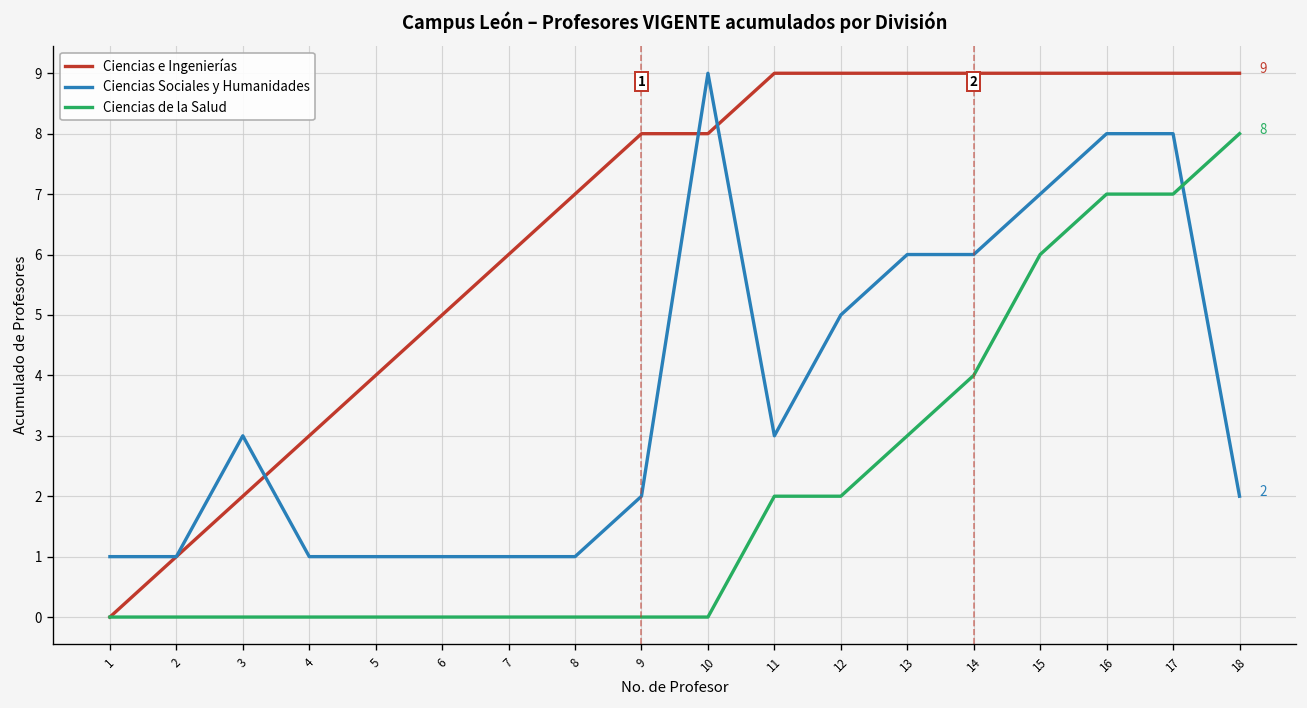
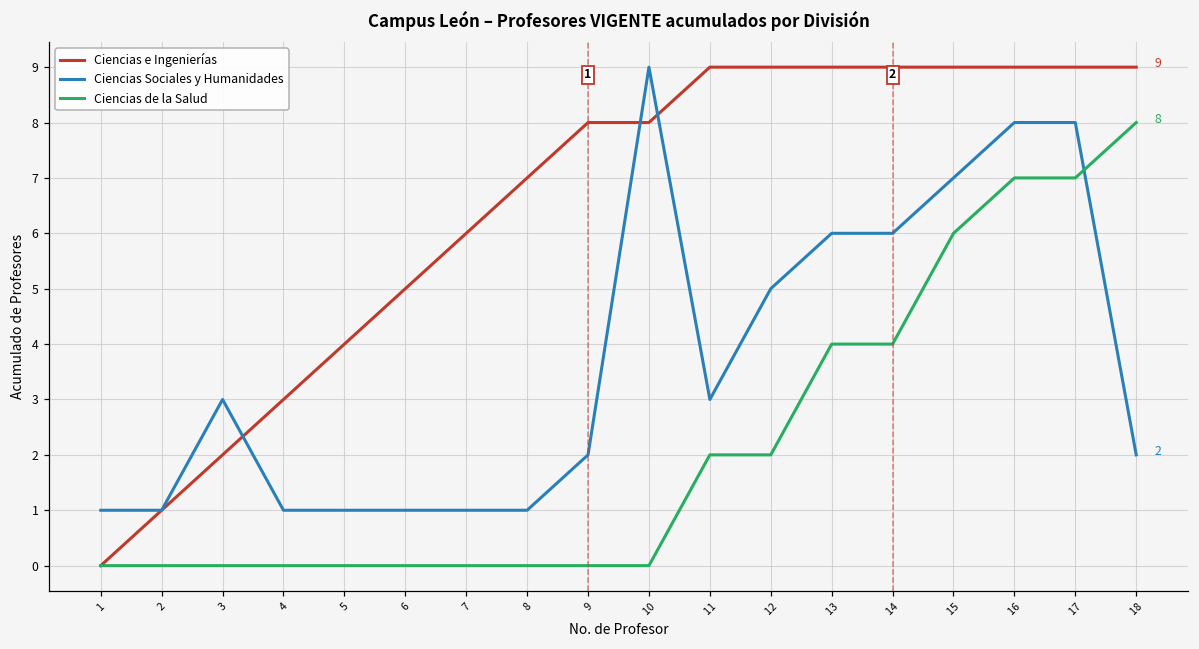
Ciencias de la Salud, 13: 3 -> 4
